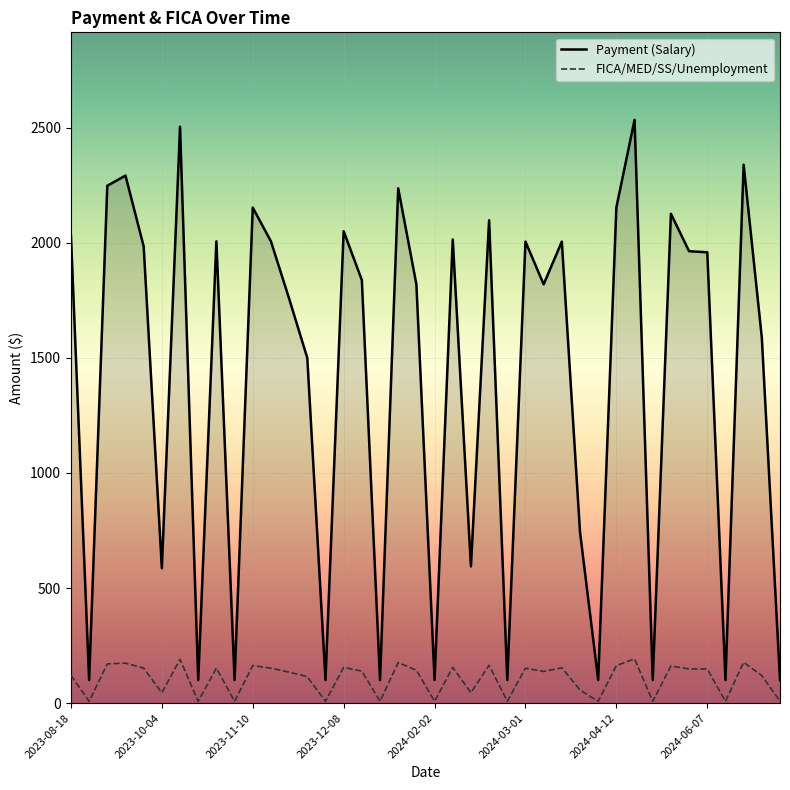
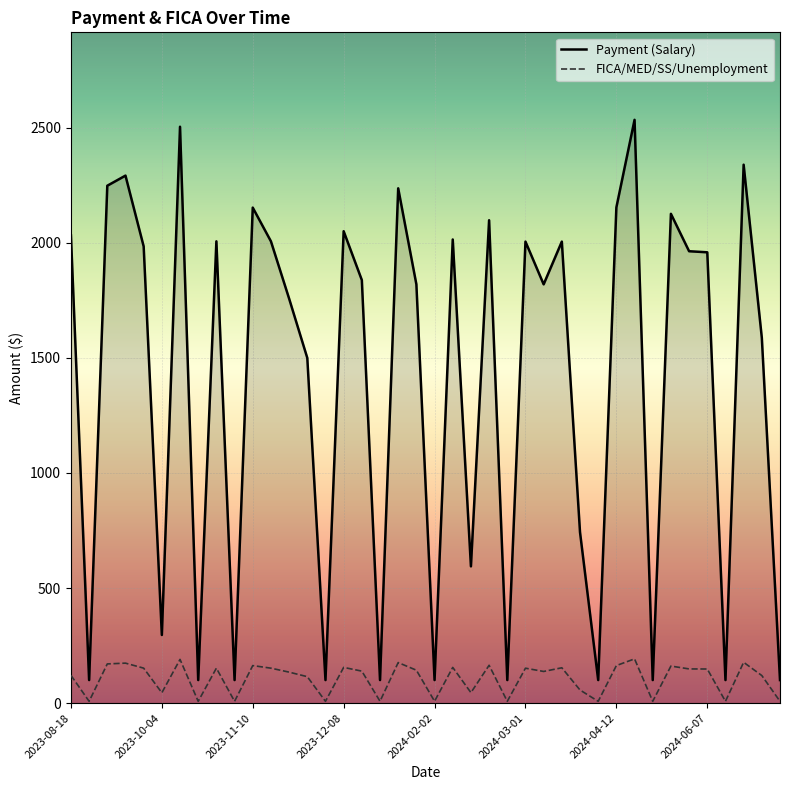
Payment (Salary), 2023-10-04: 590 -> 300
